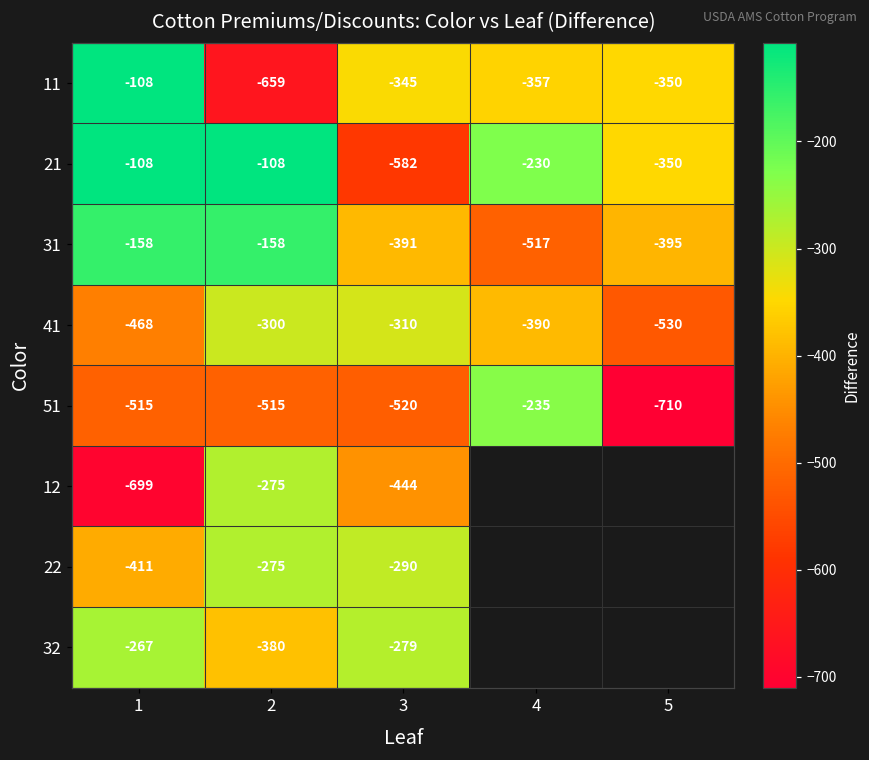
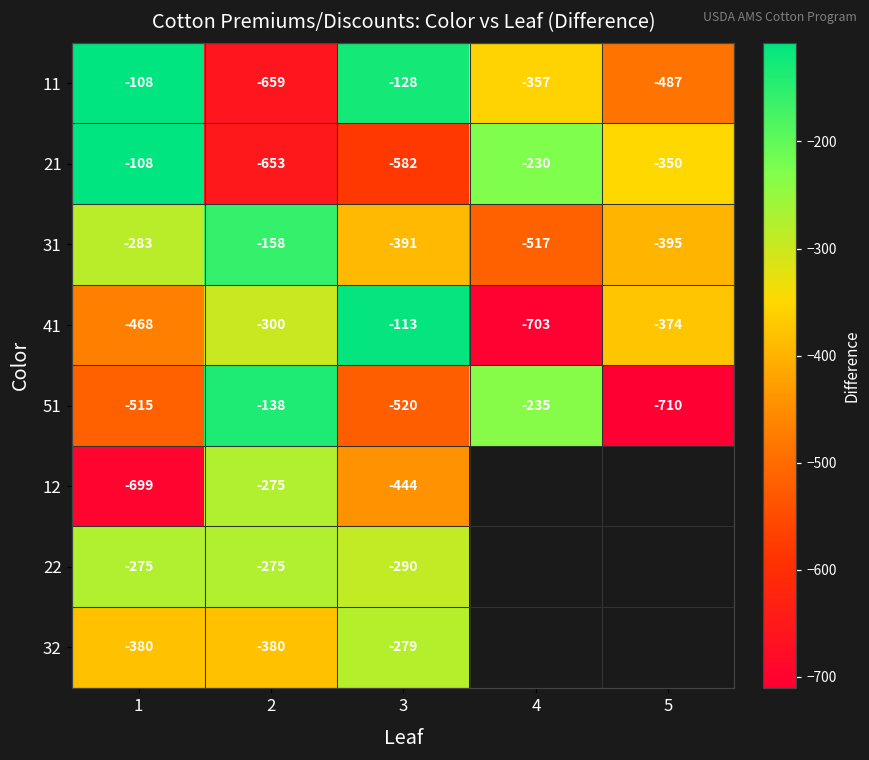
11, 3: -345 -> -128
11, 5: -350 -> -487
21, 2: -108 -> -653
31, 1: -158 -> -283
41, 3: -310 -> -113
41, 4: -390 -> -703
41, 5: -530 -> -374
51, 2: -515 -> -138
22, 1: -411 -> -275
32, 1: -267 -> -380
